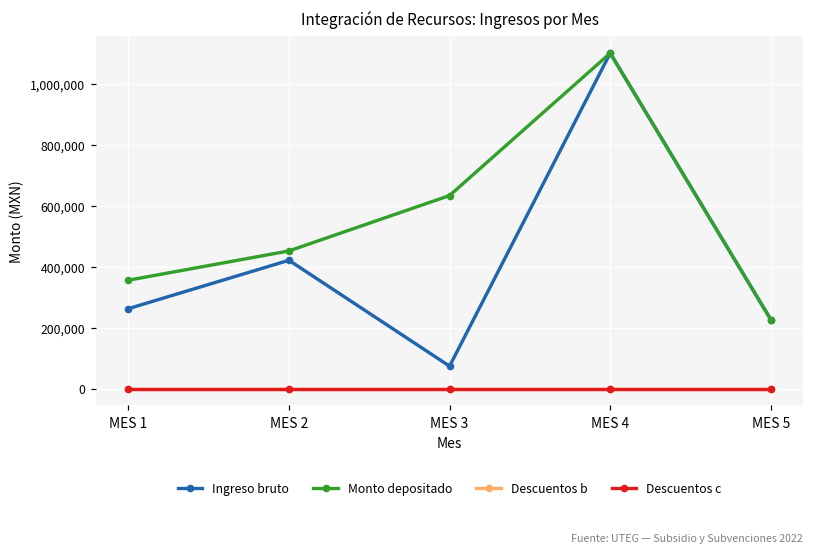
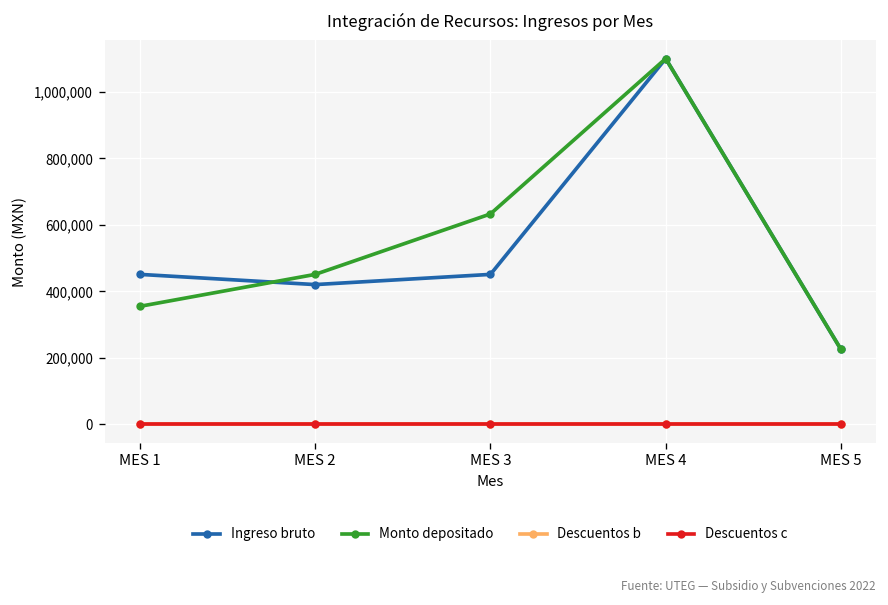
Ingreso bruto, MES 1: 260,000 -> 450,000
Ingreso bruto, MES 3: 70,000 -> 450,000
